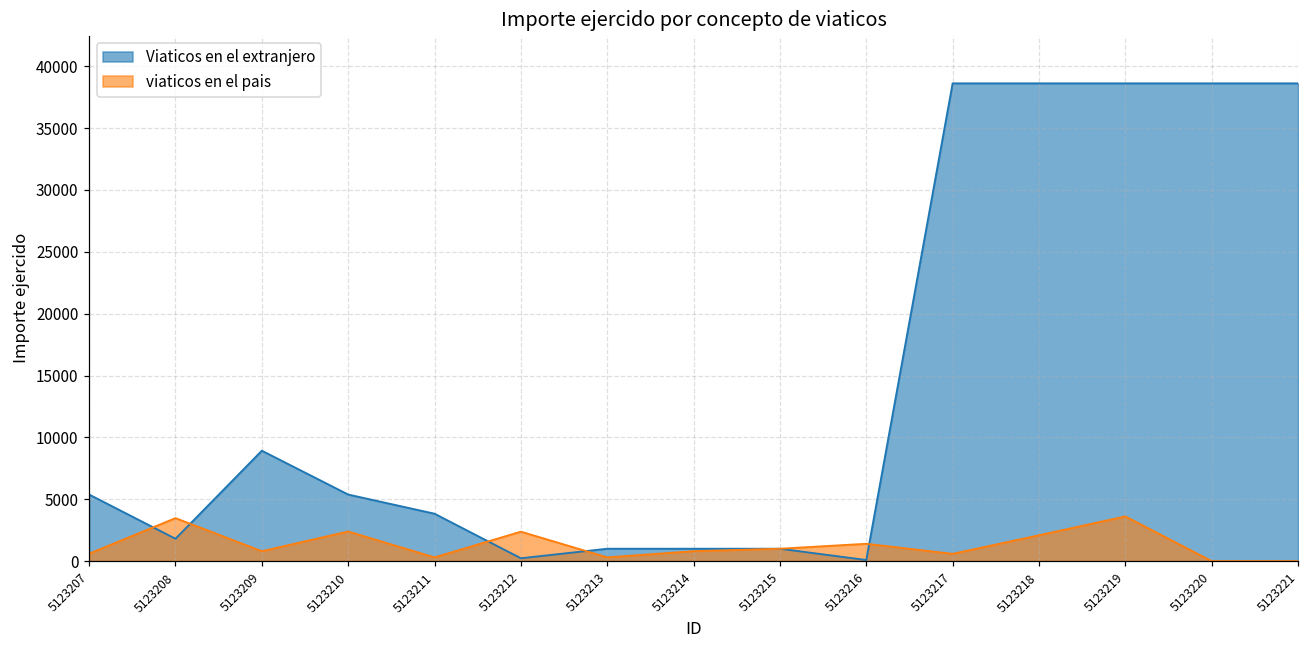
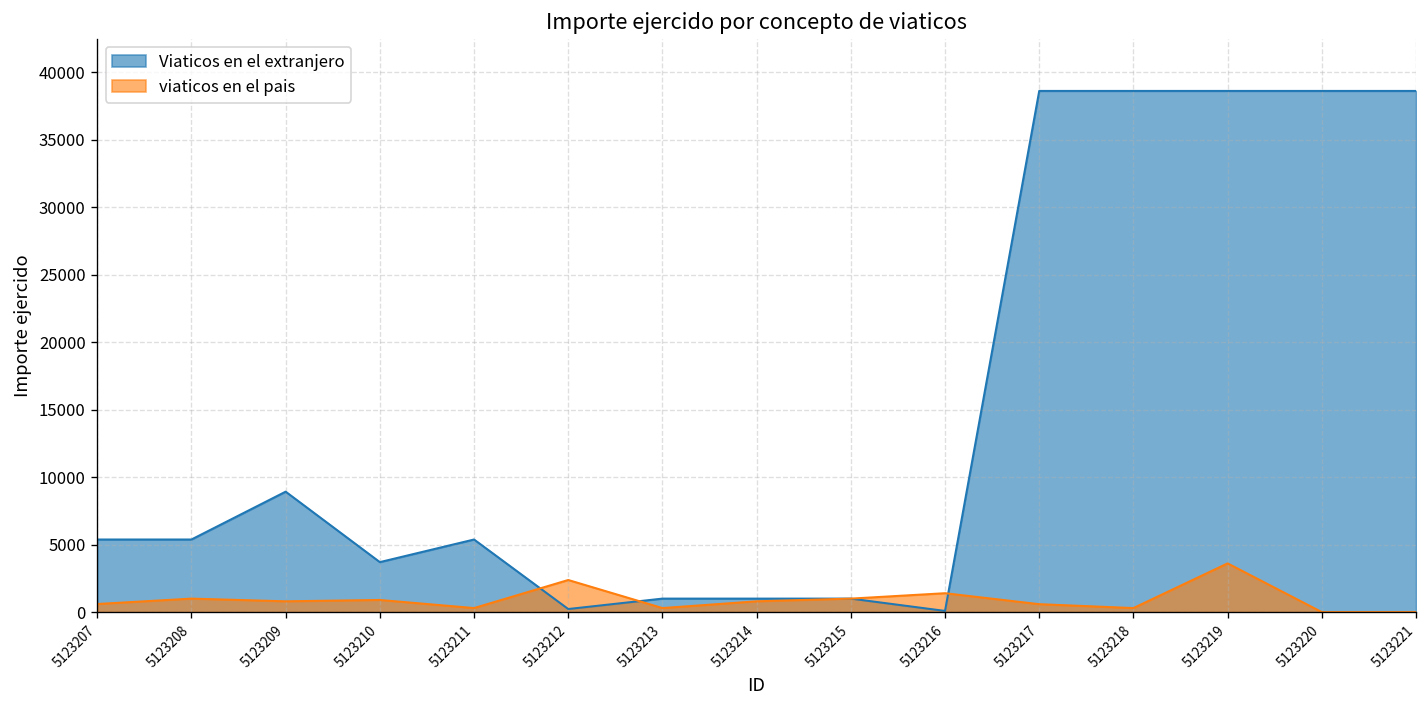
Viaticos en el extranjero, 5123208: 1800 -> 5400
viaticos en el pais, 5123208: 3500 -> 1000
Viaticos en el extranjero, 5123210: 5400 -> 3700
viaticos en el pais, 5123210: 2400 -> 900
Viaticos en el extranjero, 5123211: 3800 -> 5400
viaticos en el pais, 5123218: 2100 -> 300
